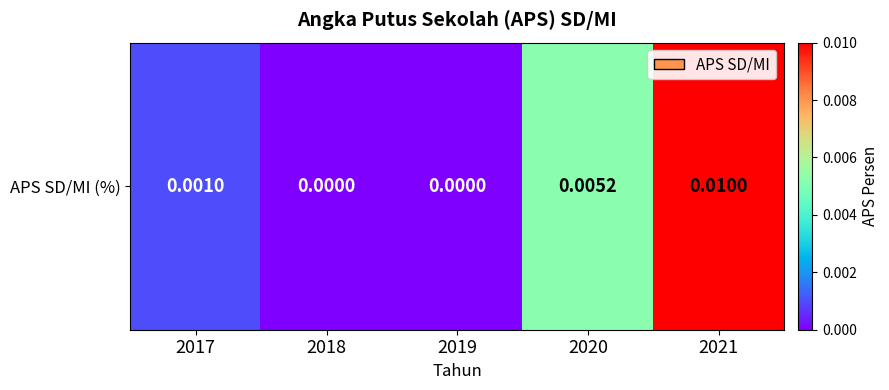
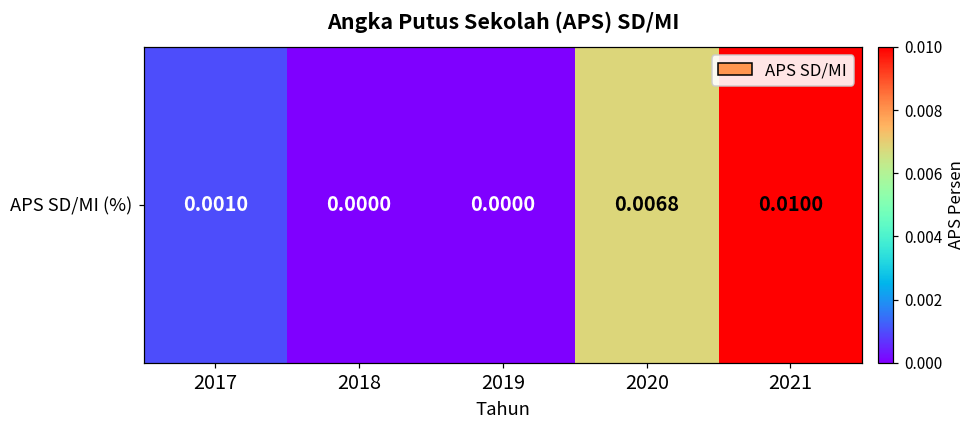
APS SD/MI (%), 2020: 0.0052 -> 0.0068
